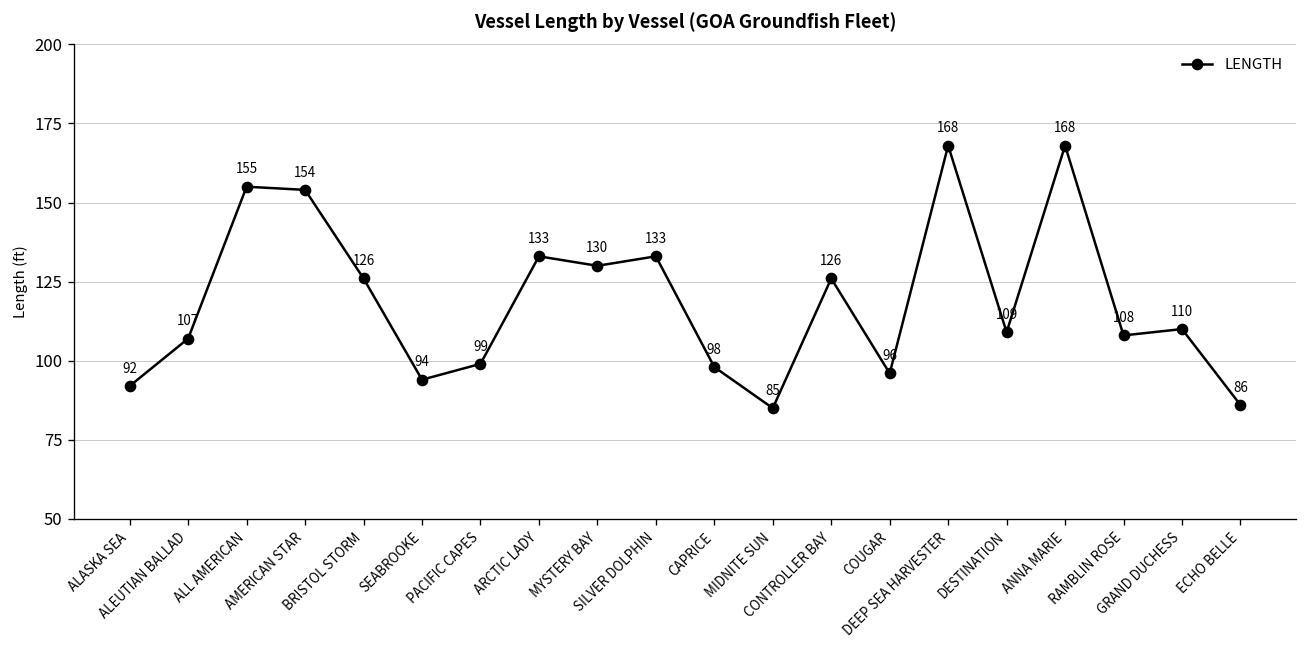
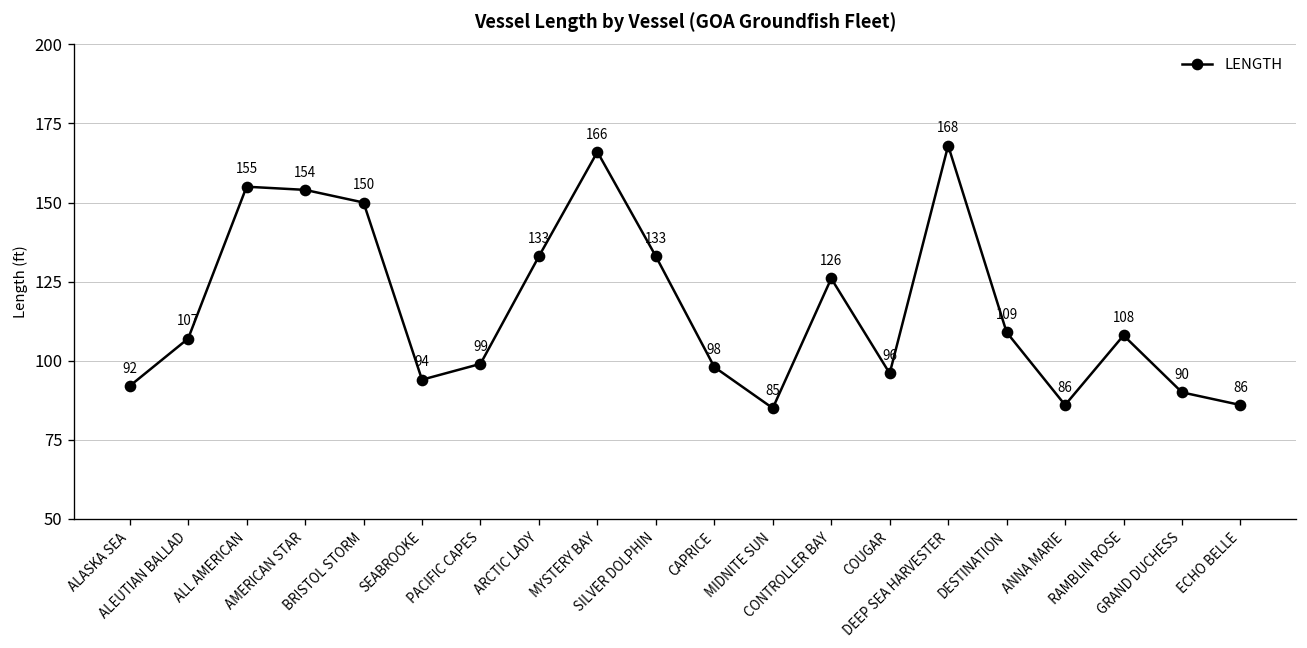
BRISTOL STORM: 126 -> 150
MYSTERY BAY: 130 -> 166
ANNA MARIE: 168 -> 86
GRAND DUCHESS: 110 -> 90
